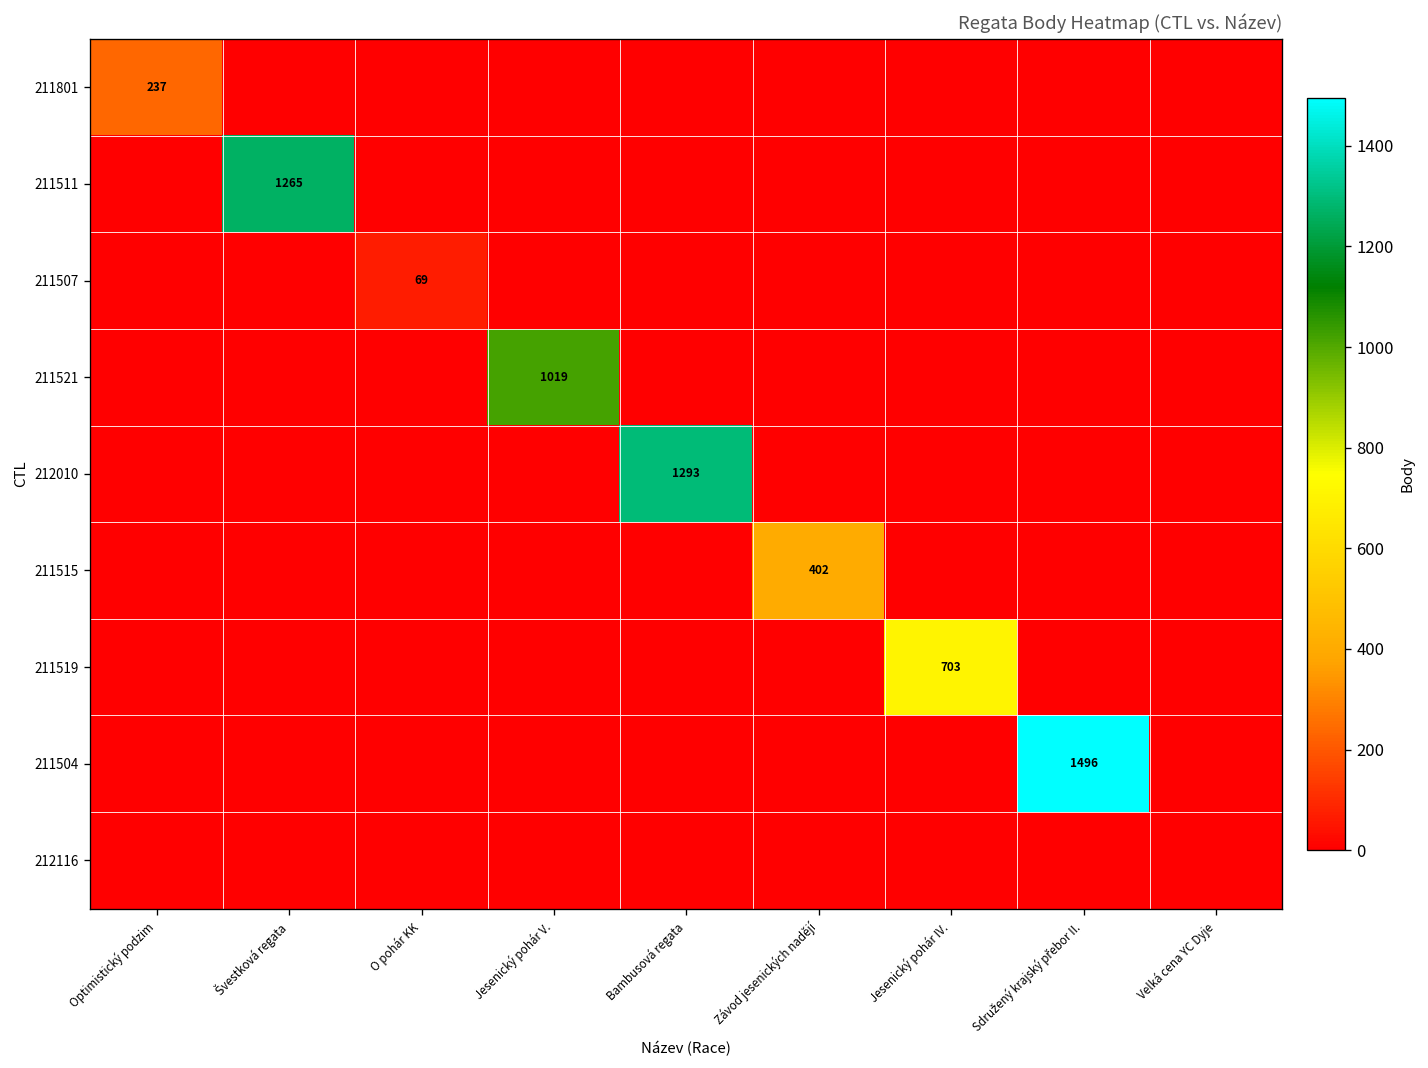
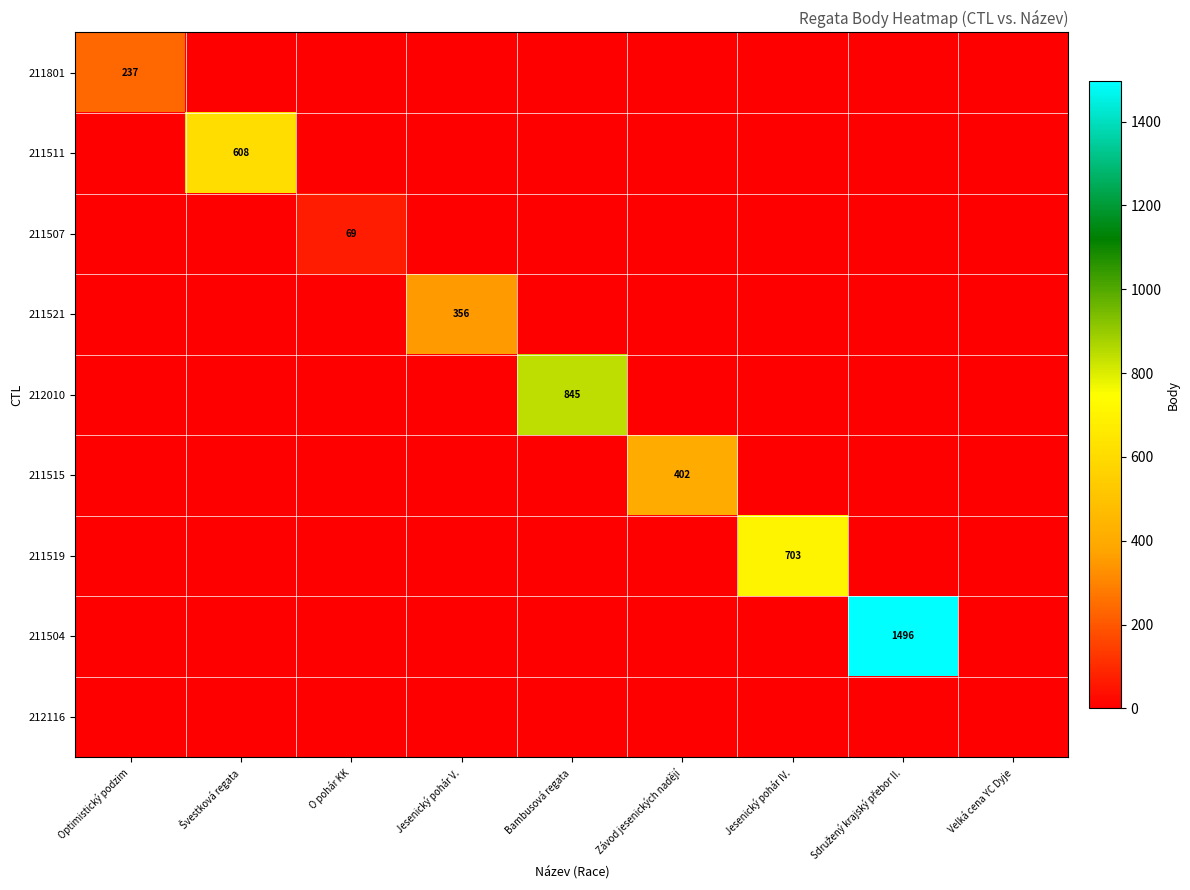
211511, Švestková regata: 1265 -> 608
211521, Jesenický pohár V.: 1019 -> 356
212010, Bambusová regata: 1293 -> 845
